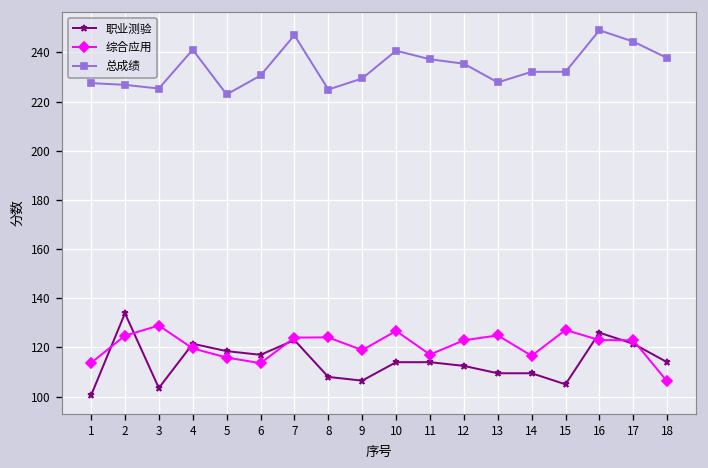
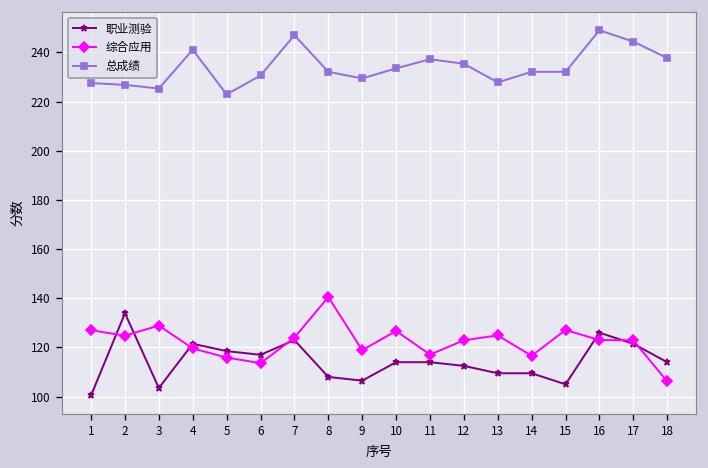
综合应用, 1: 114 -> 127
综合应用, 8: 124 -> 141
总成绩, 8: 225 -> 232
总成绩, 10: 241 -> 234
